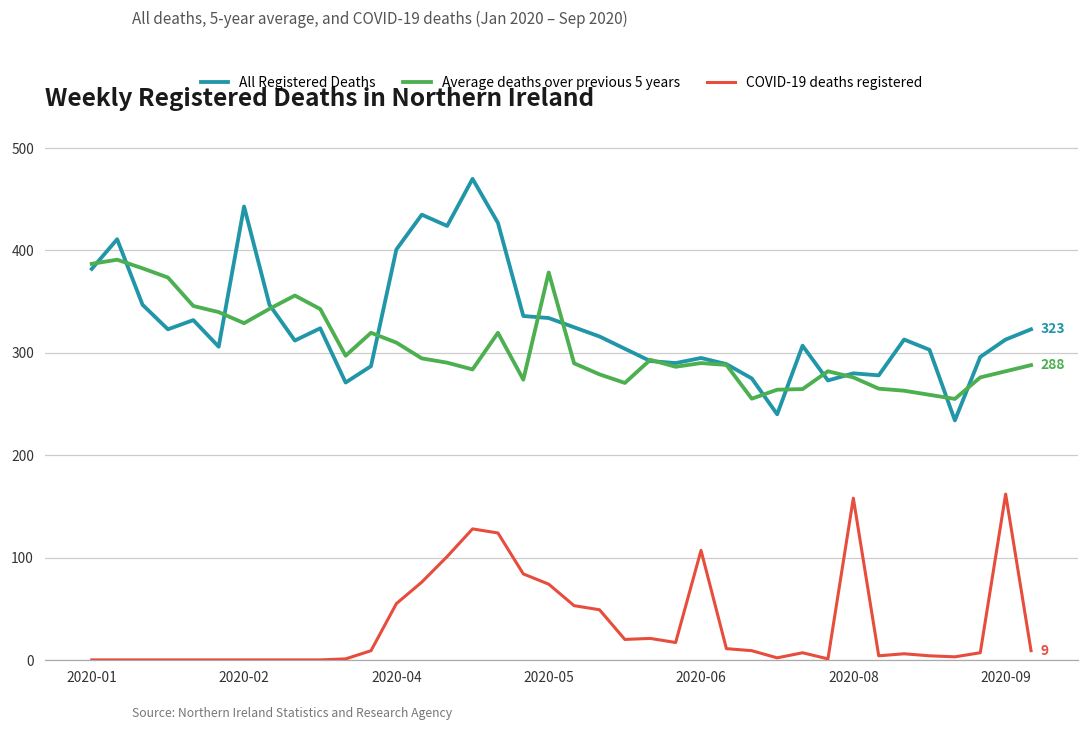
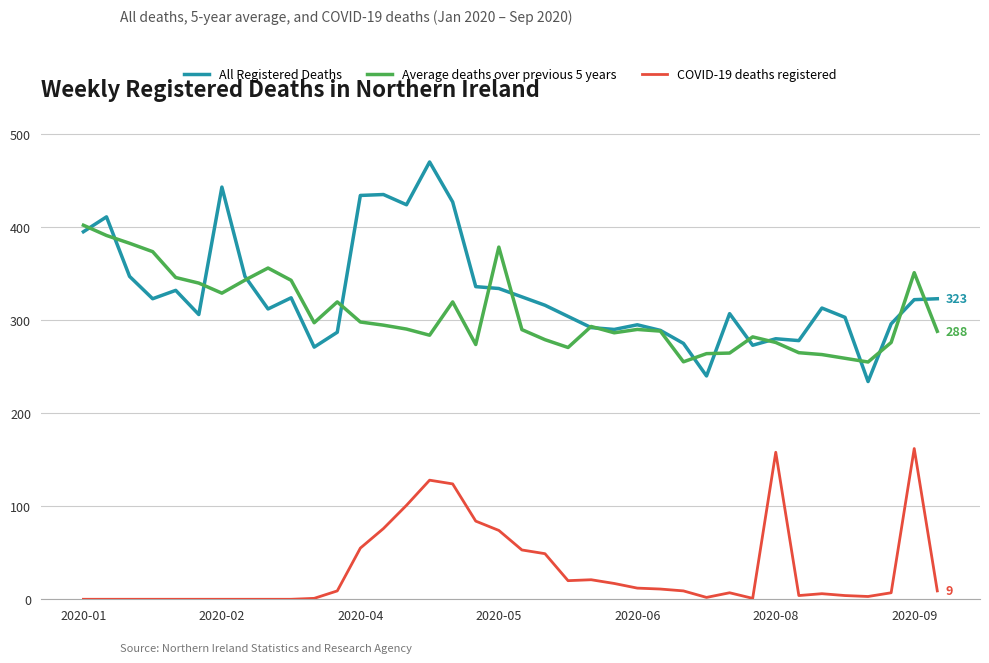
All Registered Deaths, 2020-01: 380 -> 400
Average deaths over previous 5 years, 2020-01: 390 -> 400
All Registered Deaths, 2020-04: 400 -> 430
Average deaths over previous 5 years, 2020-04: 310 -> 300
COVID-19 deaths registered, 2020-06: 110 -> 10
All Registered Deaths, 2020-09: 310 -> 320
Average deaths over previous 5 years, 2020-09: 280 -> 350
